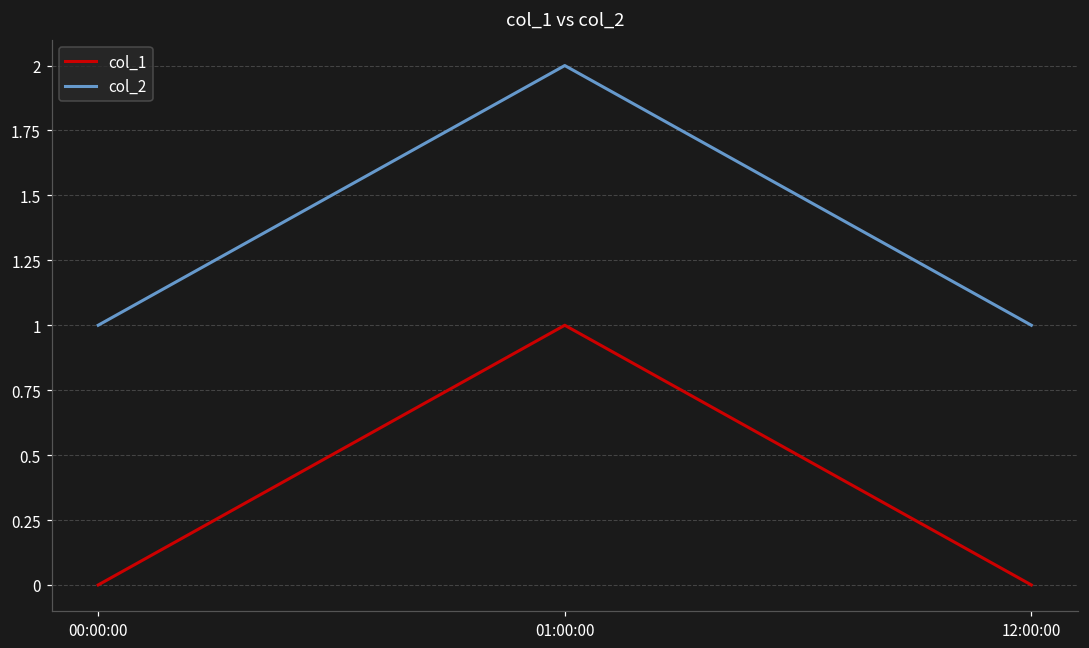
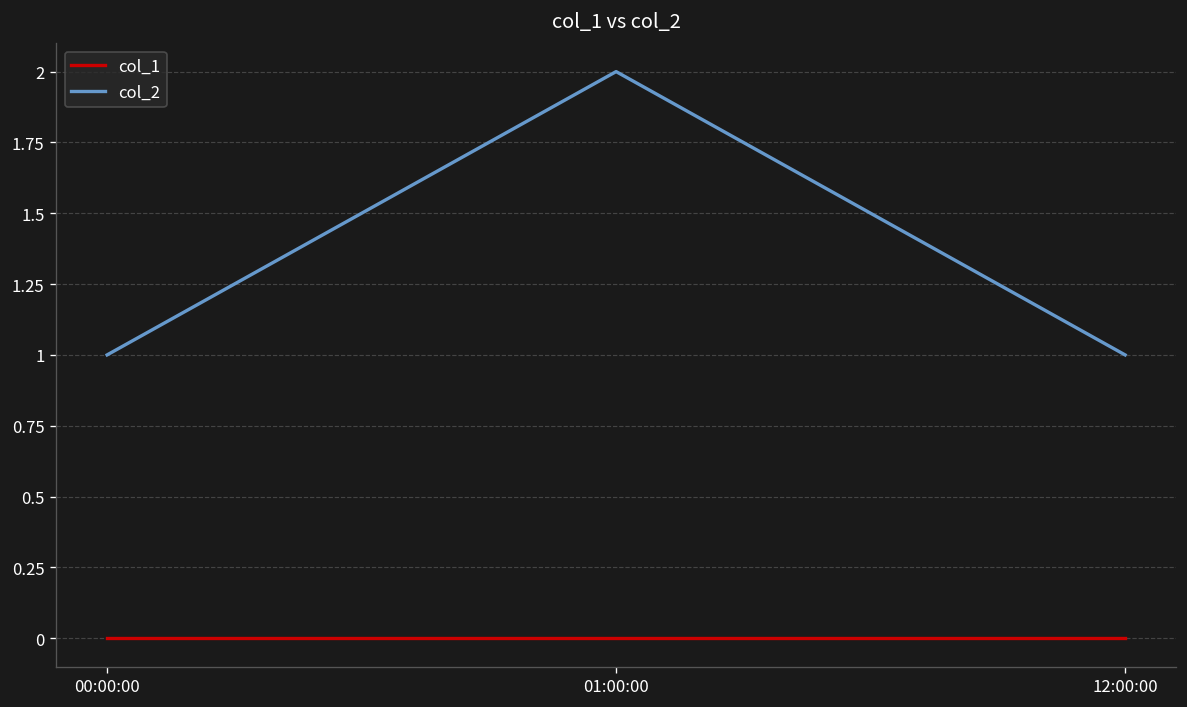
col_1, 01:00:00: 1 -> 0
